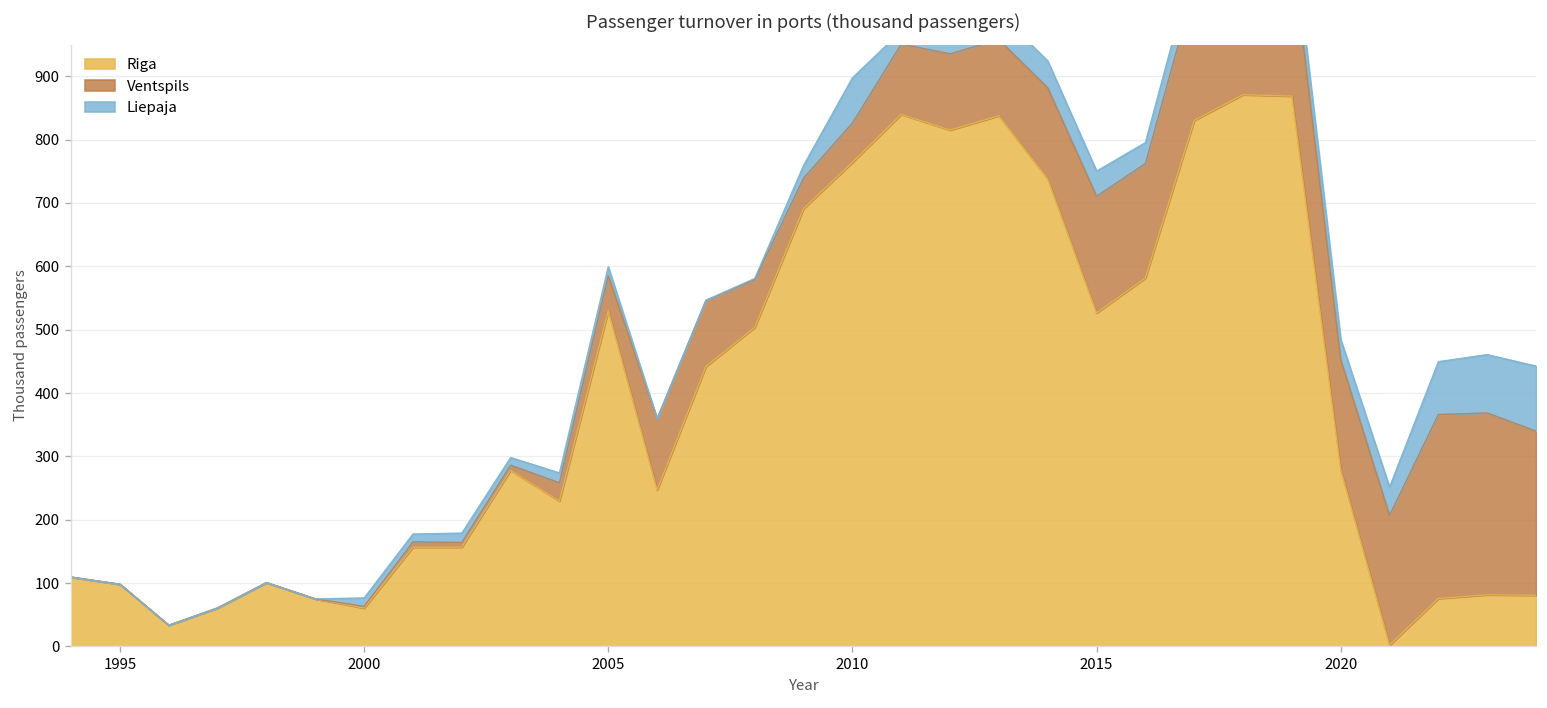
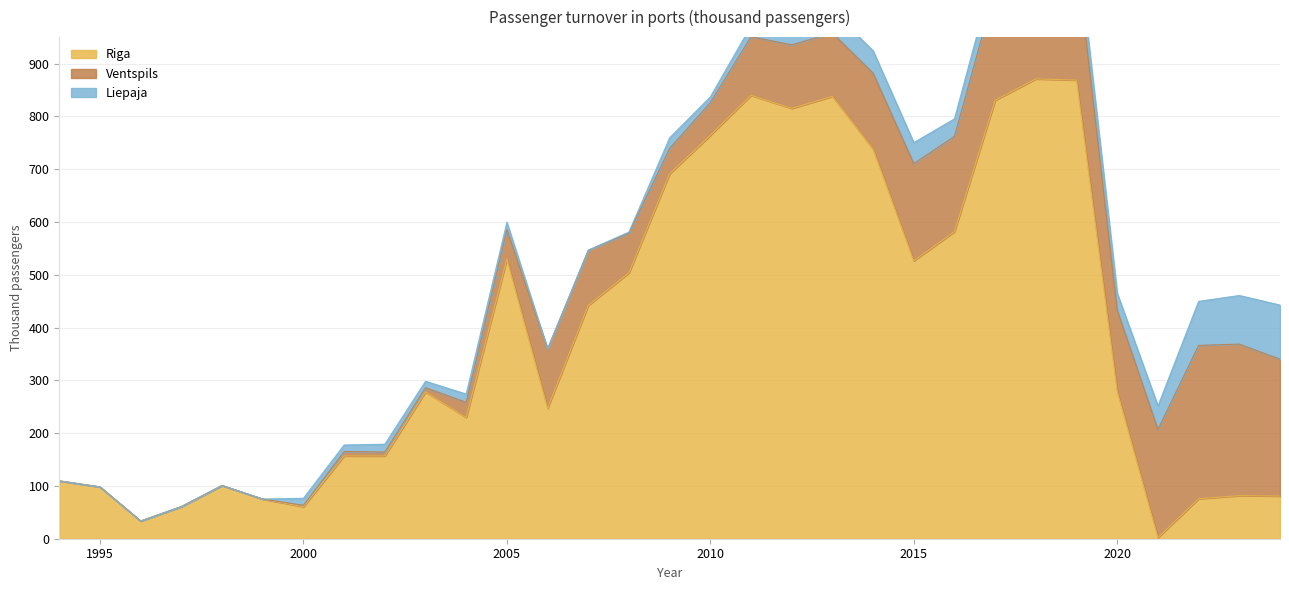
Liepaja, 2010: 70 -> 10
Ventspils, 2020: 170 -> 150
